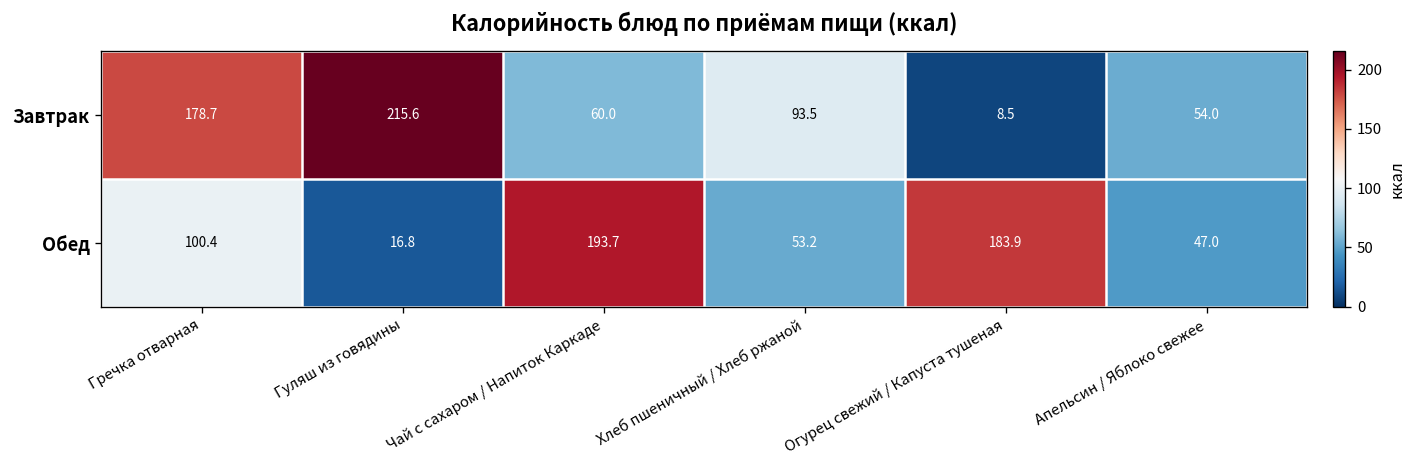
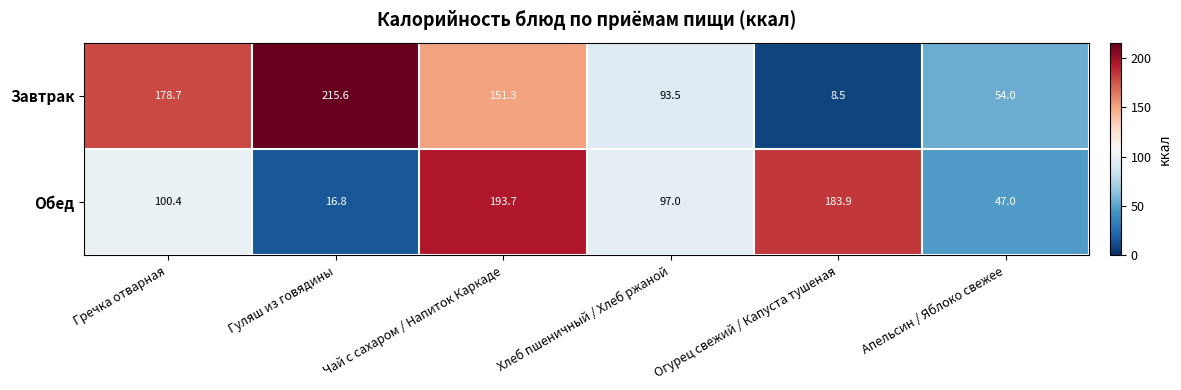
Завтрак, Чай с сахаром / Напиток Каркаде: 60.0 -> 151.3
Обед, Хлеб пшеничный / Хлеб ржаной: 53.2 -> 97.0
